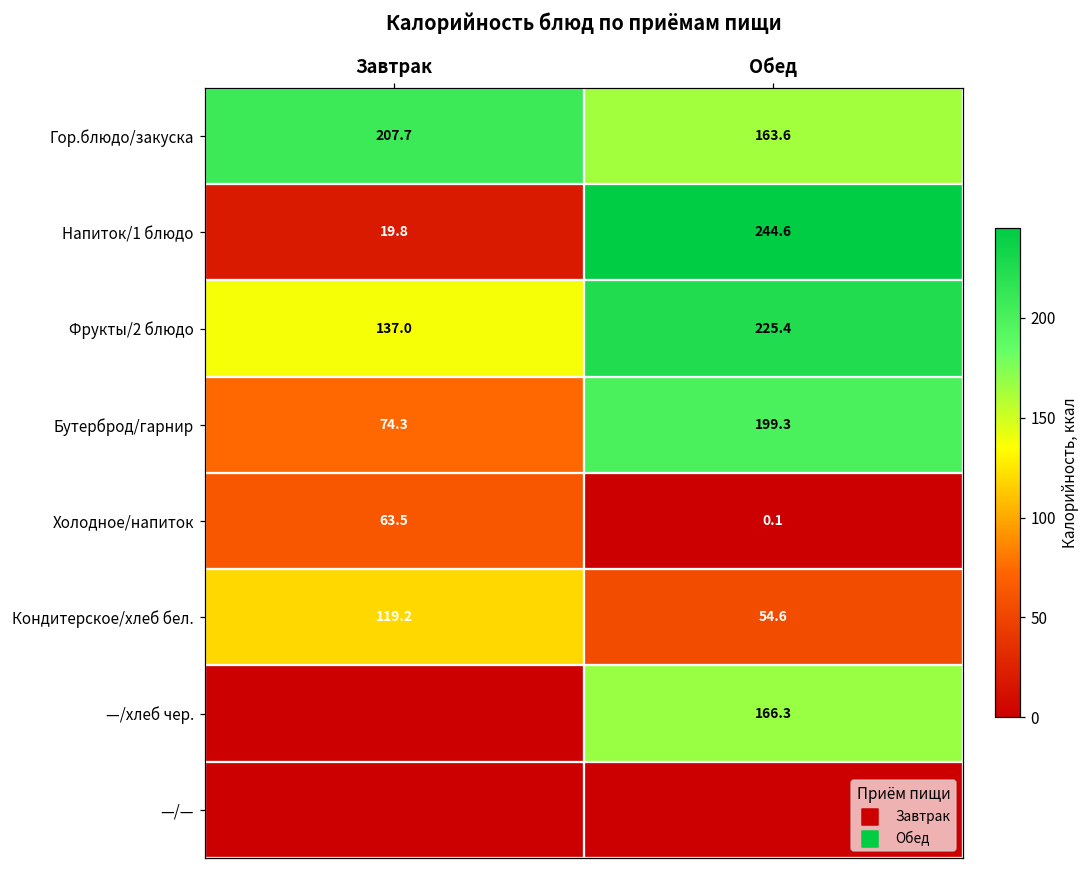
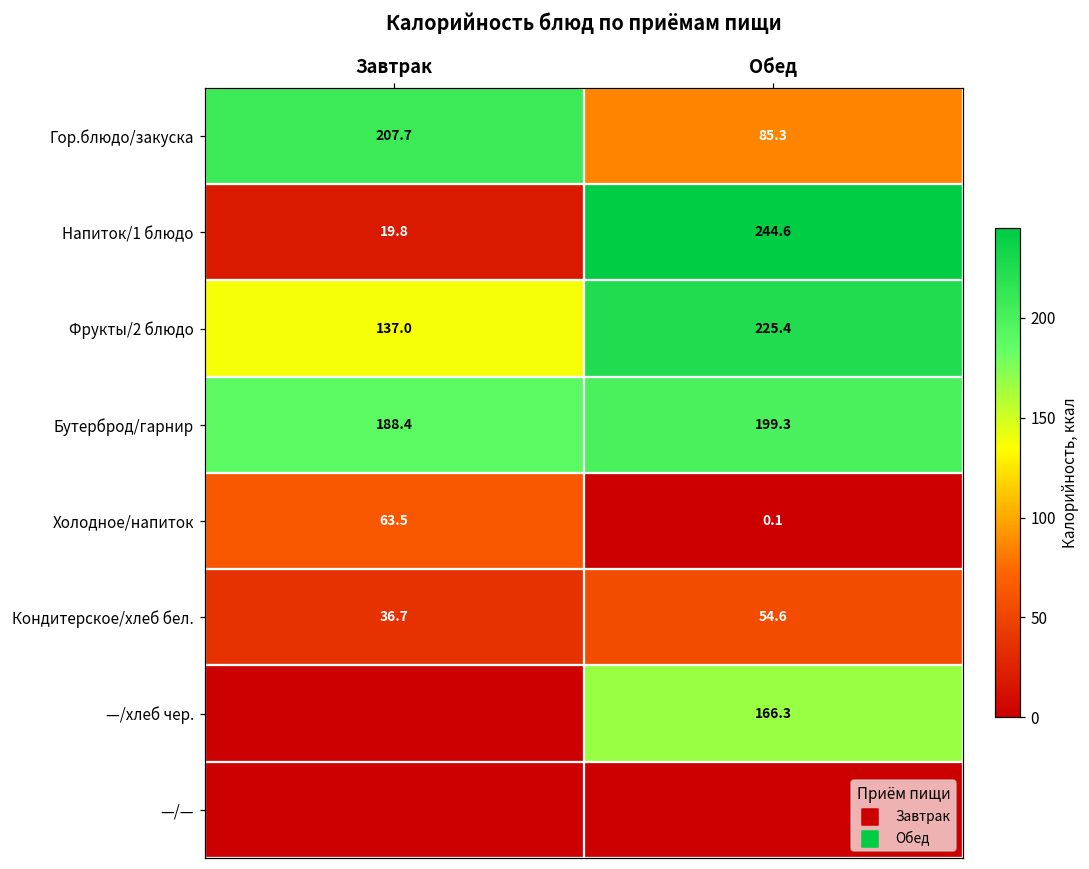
Гор.блюдо/закуска, Обед: 163.6 -> 85.3
Бутерброд/гарнир, Завтрак: 74.3 -> 188.4
Кондитерское/хлеб бел., Завтрак: 119.2 -> 36.7
